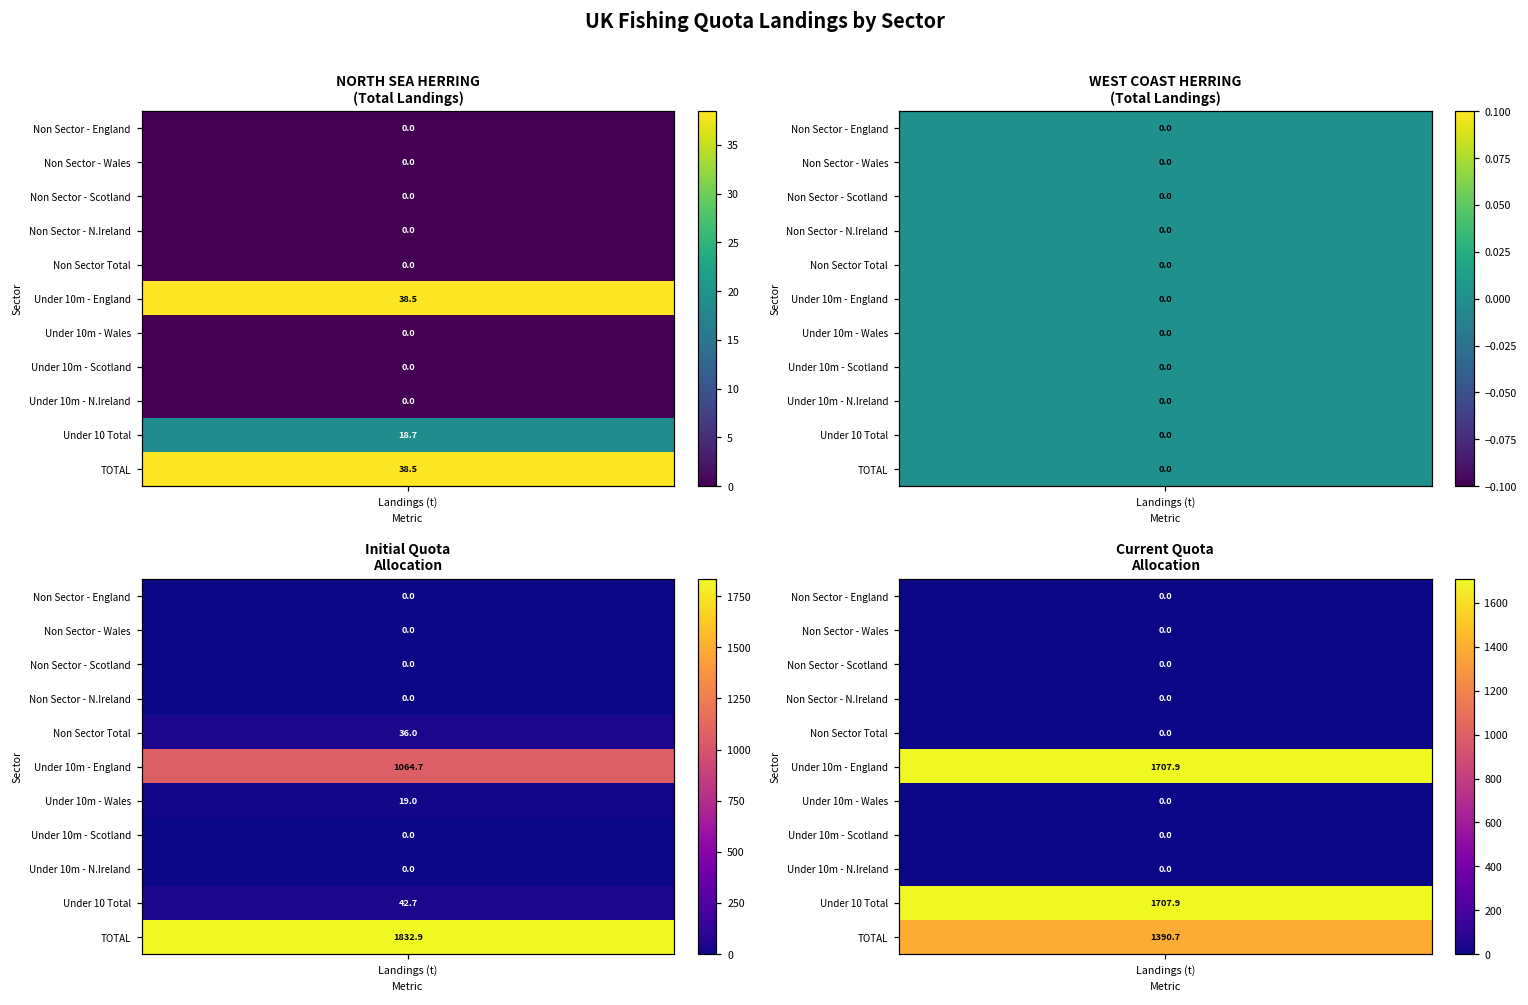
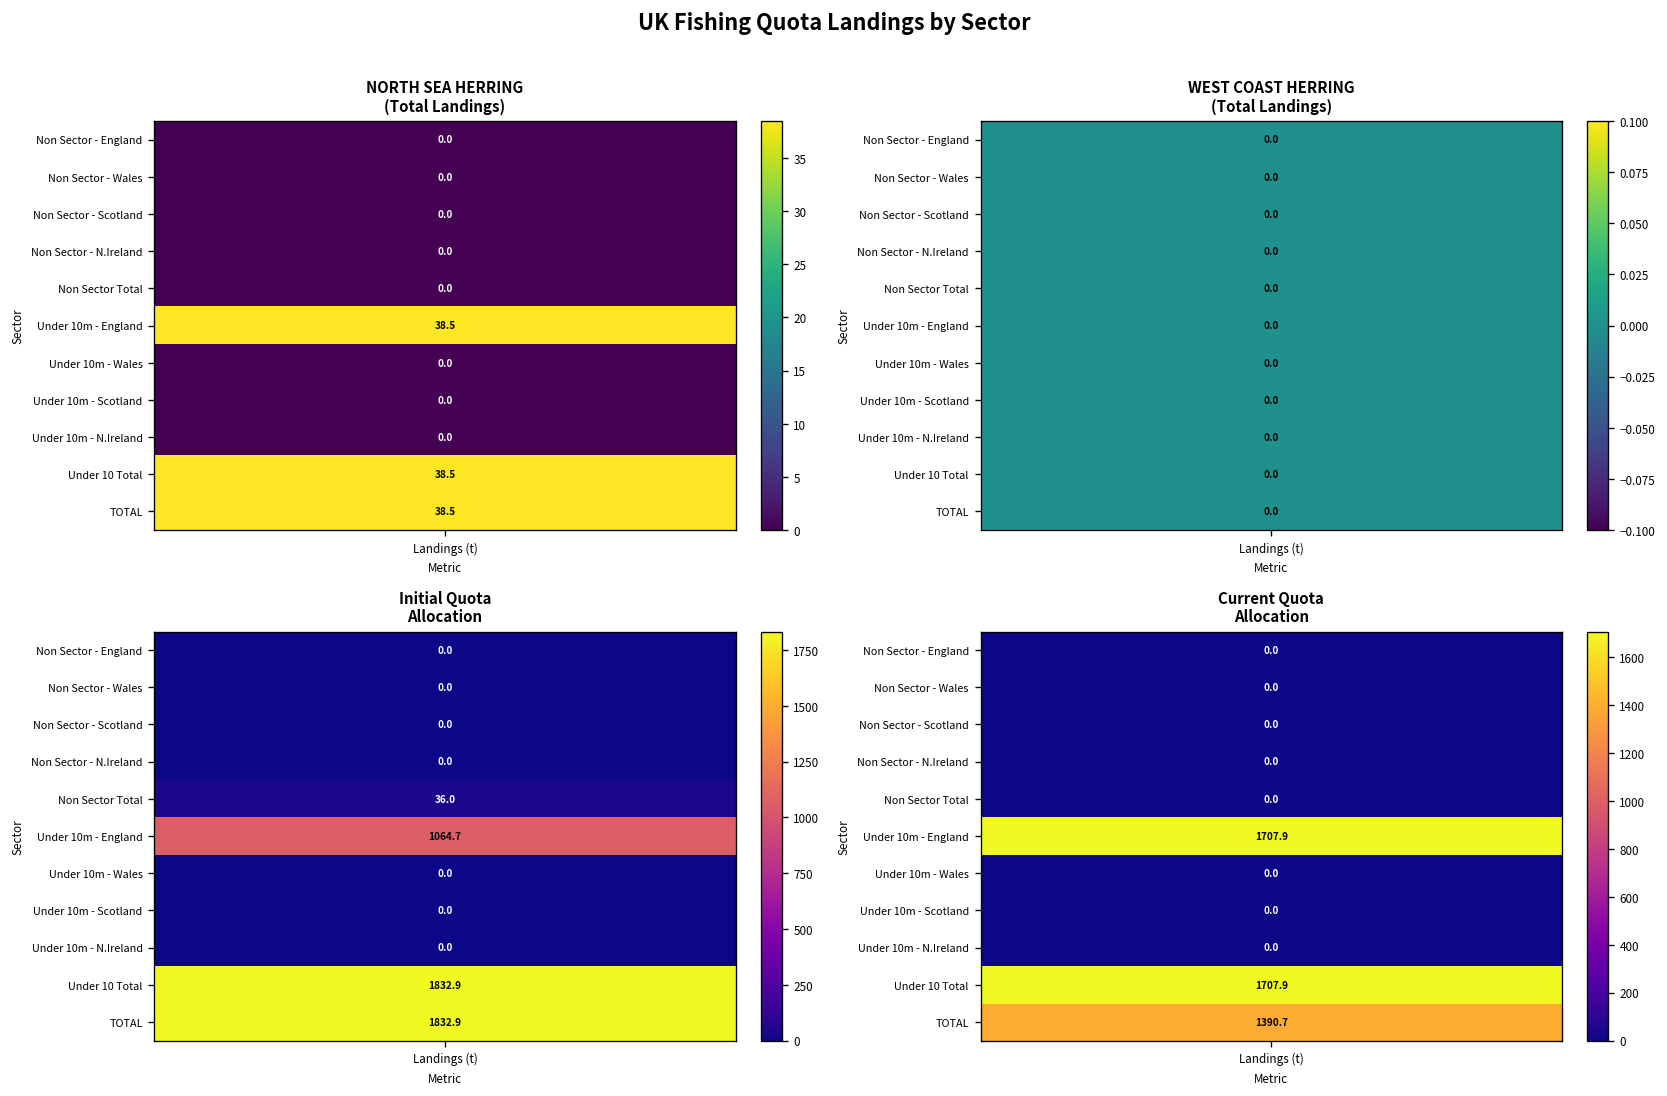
NORTH SEA HERRING (Total Landings), Under 10 Total, Landings (t): 18.7 -> 38.5
Initial Quota Allocation, Under 10m - Wales, Landings (t): 19.0 -> 0.0
Initial Quota Allocation, Under 10 Total, Landings (t): 42.7 -> 1832.9
